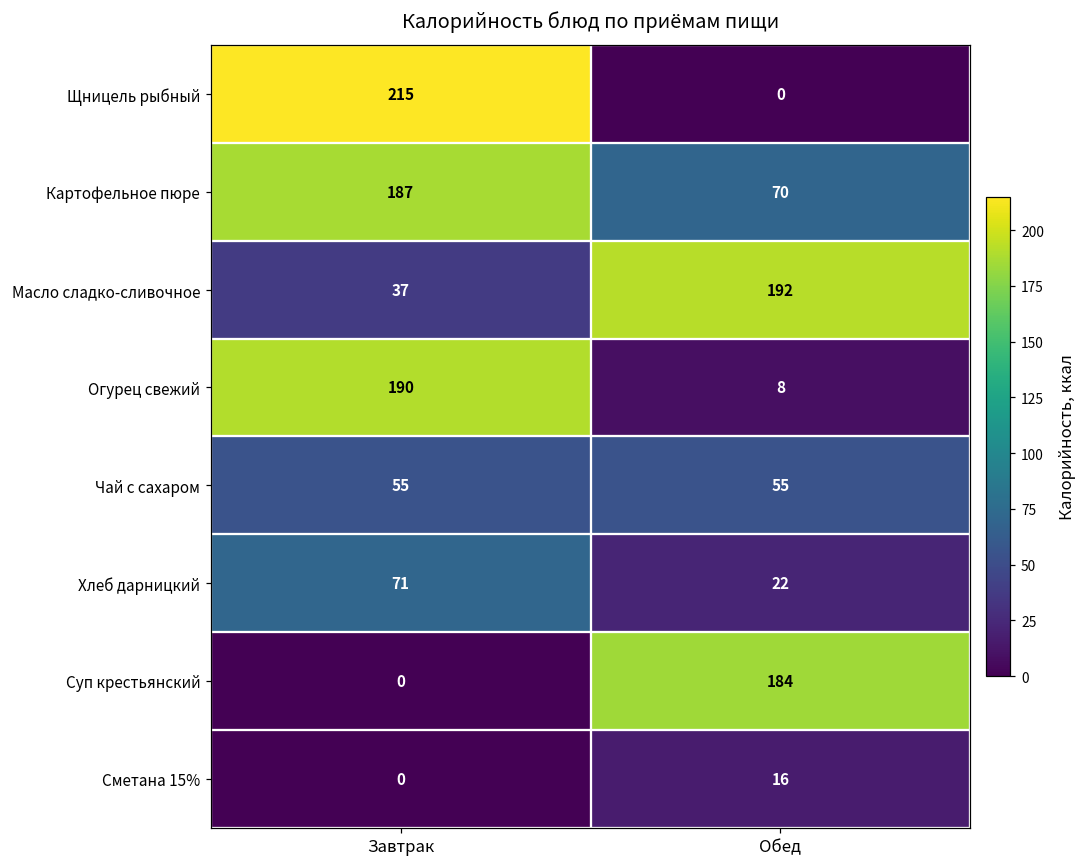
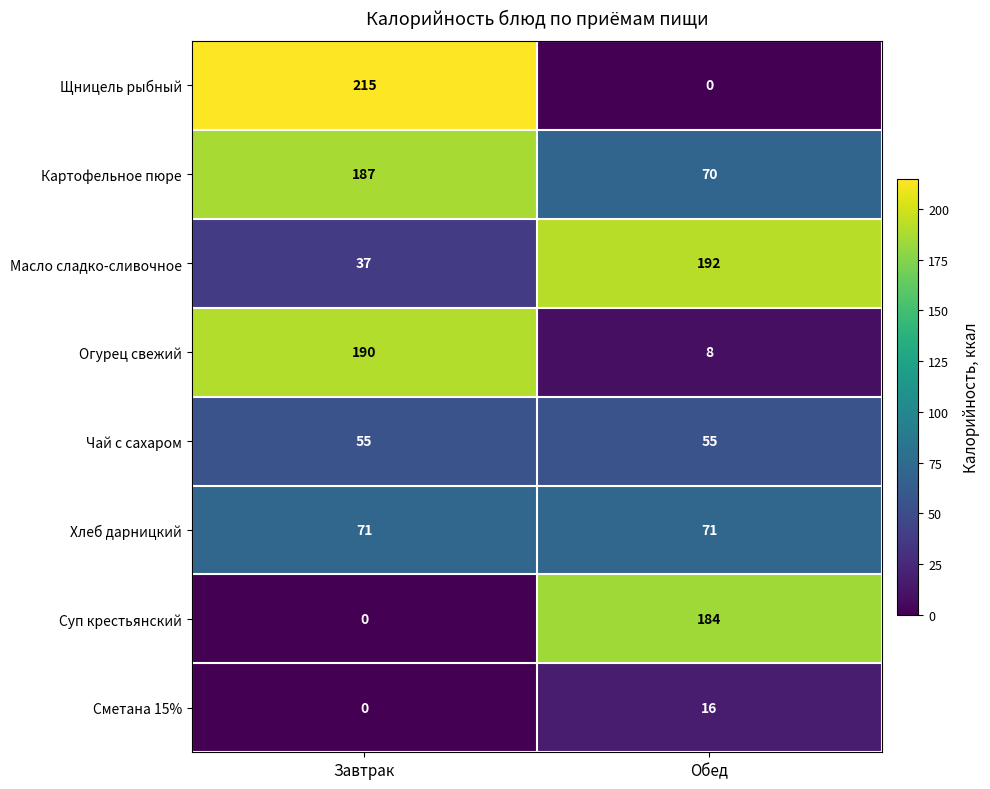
Хлеб дарницкий, Обед: 22 -> 71
